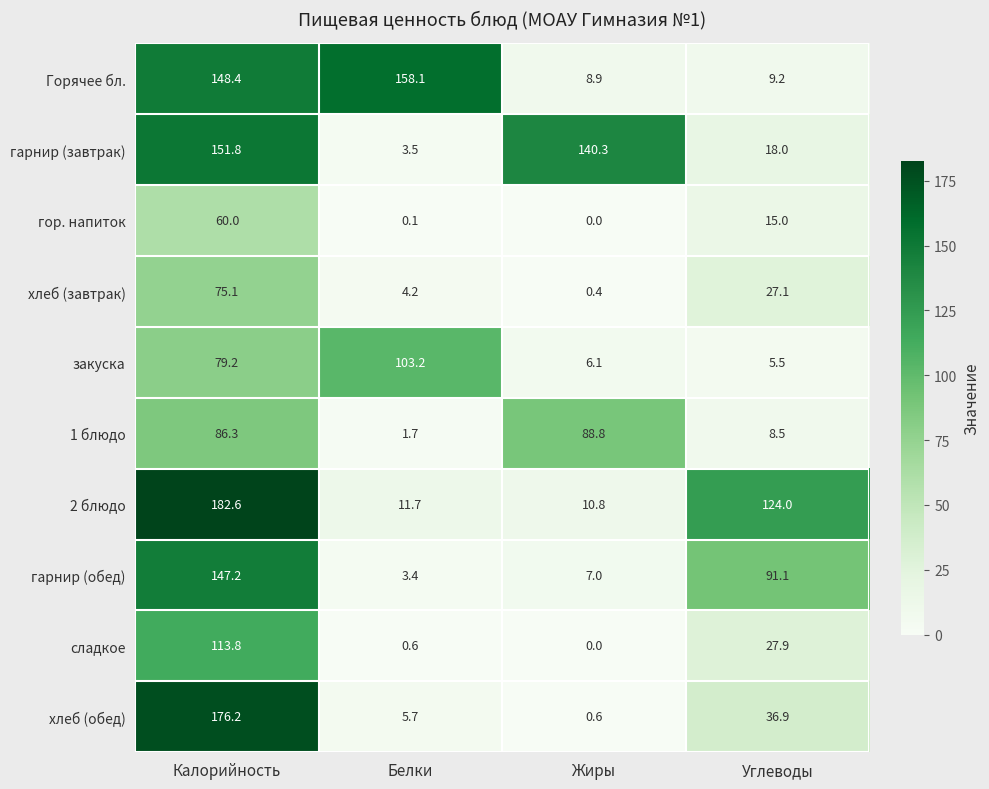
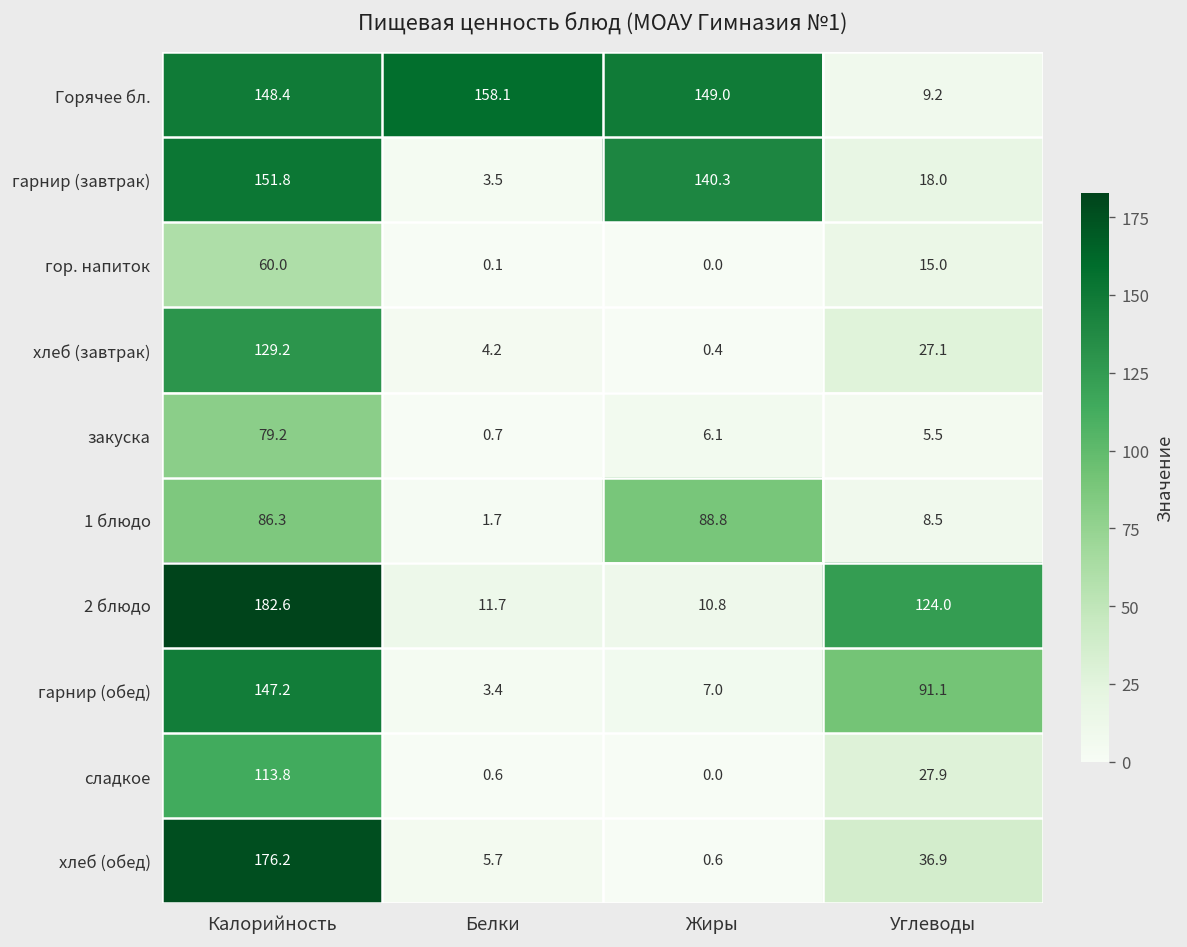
Горячее бл., Жиры: 8.9 -> 149.0
хлеб (завтрак), Калорийность: 75.1 -> 129.2
закуска, Белки: 103.2 -> 0.7
